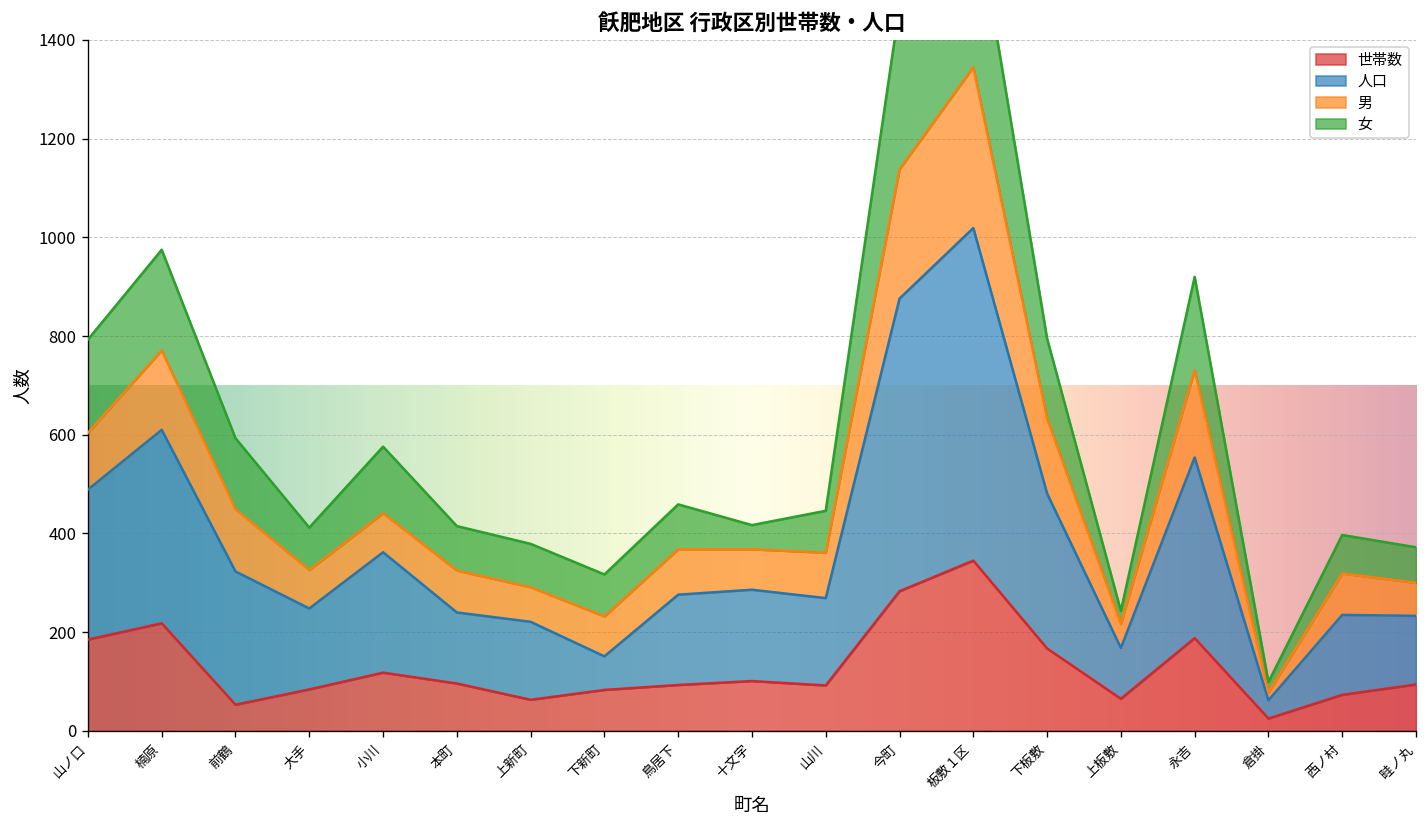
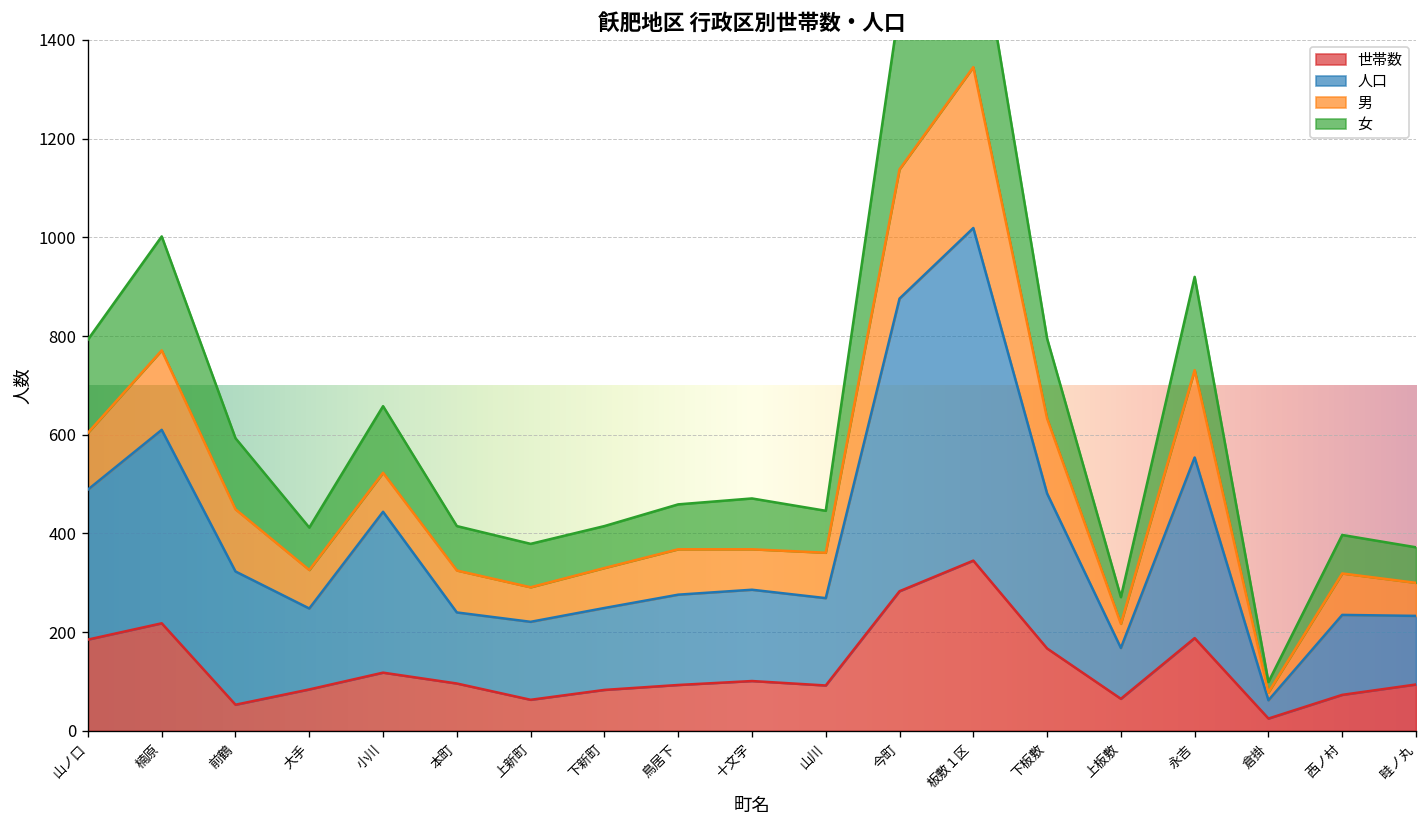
女, 楠原: 200 -> 230
人口, 小川: 240 -> 330
人口, 下新町: 70 -> 170
女, 十文字: 50 -> 100
女, 上板敷: 30 -> 50
